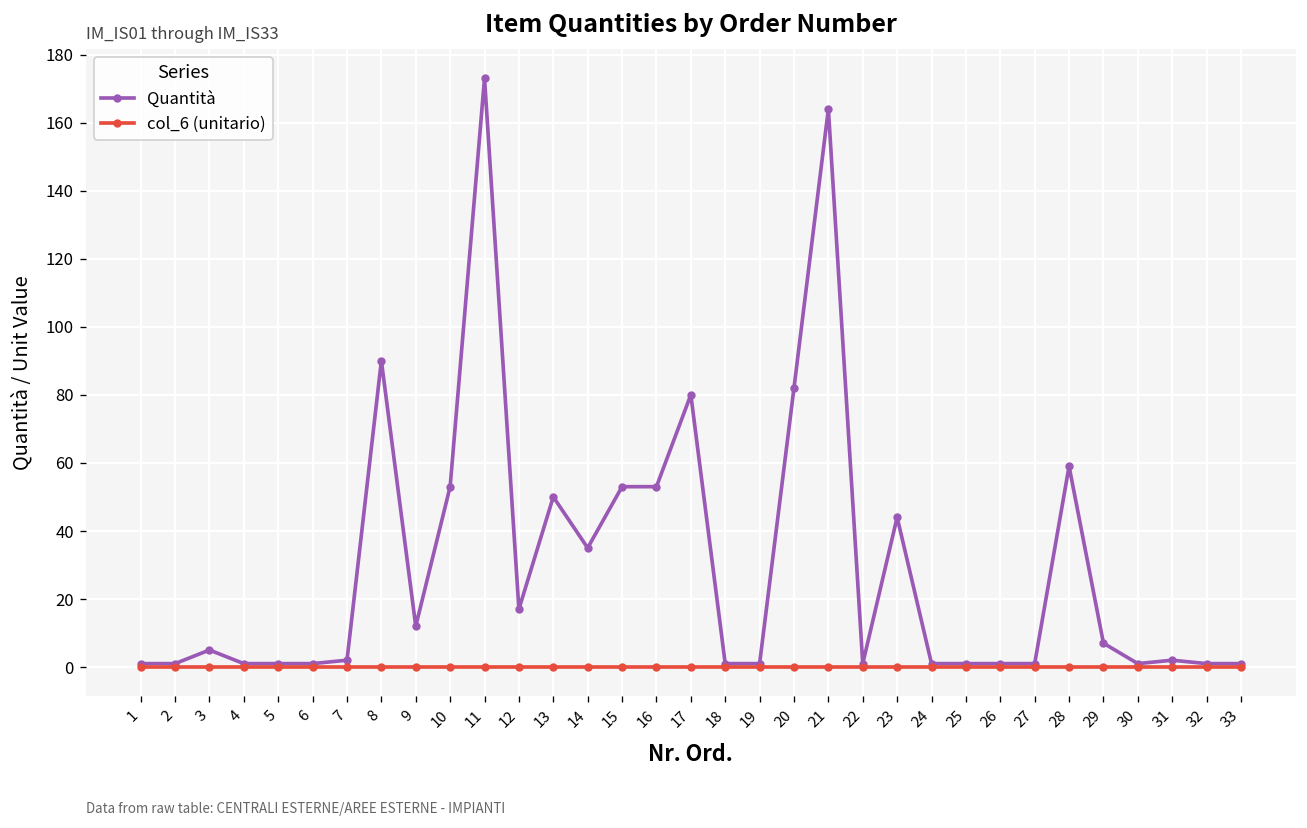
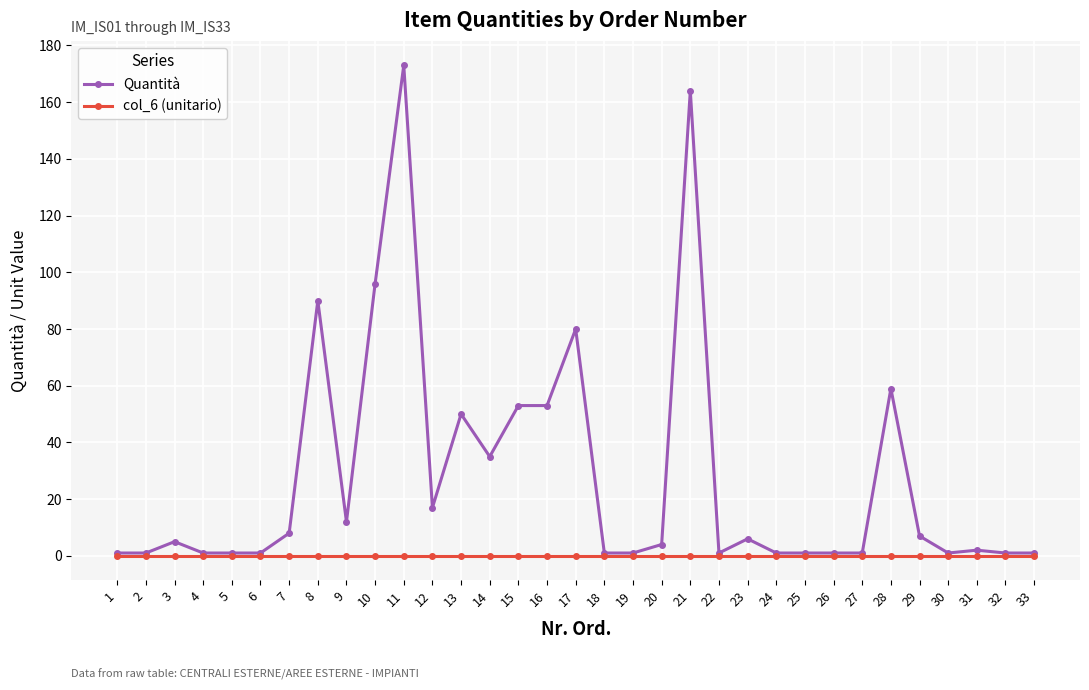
Quantità, 7: 2 -> 8
Quantità, 10: 53 -> 96
Quantità, 20: 82 -> 4
Quantità, 23: 44 -> 6
